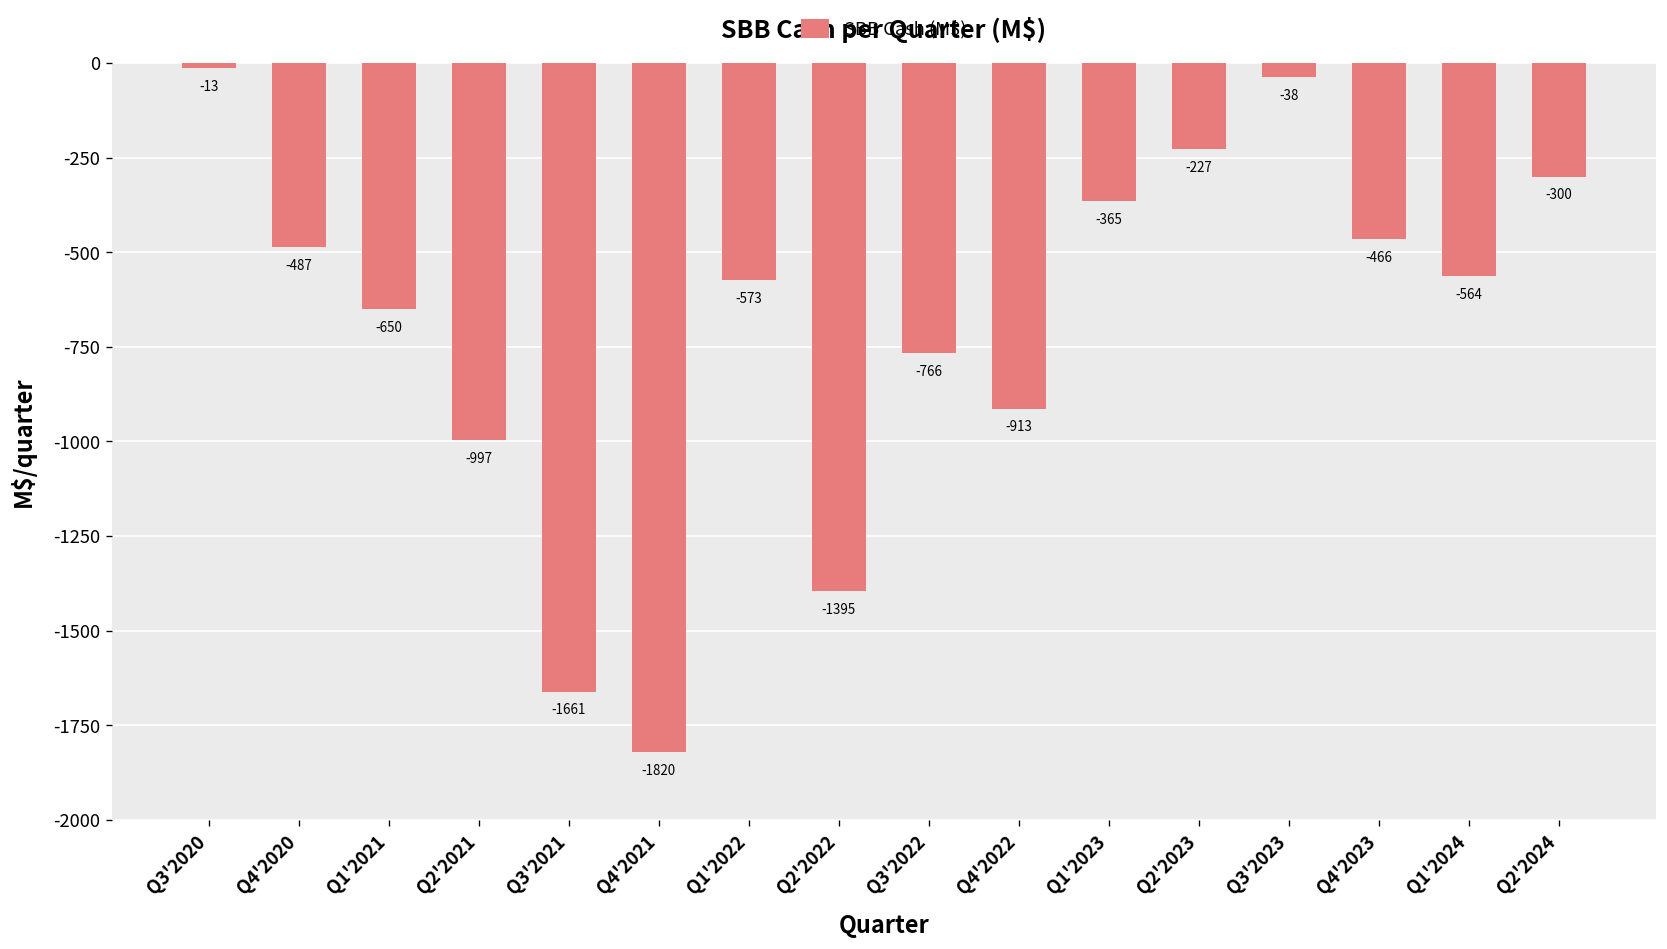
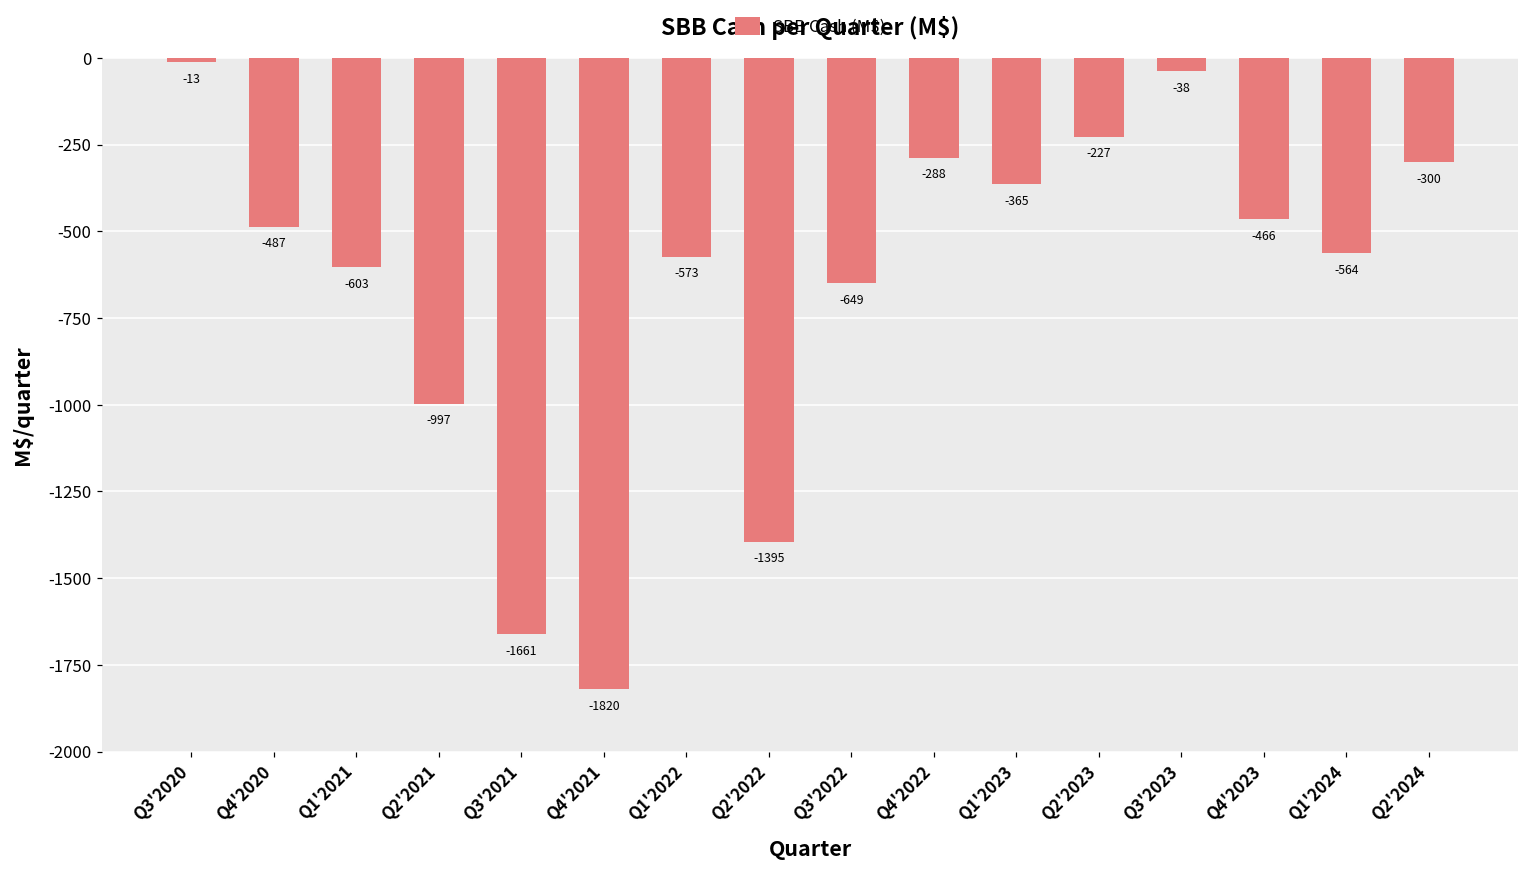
Q1'2021: -650 -> -603
Q3'2022: -766 -> -649
Q4'2022: -913 -> -288
